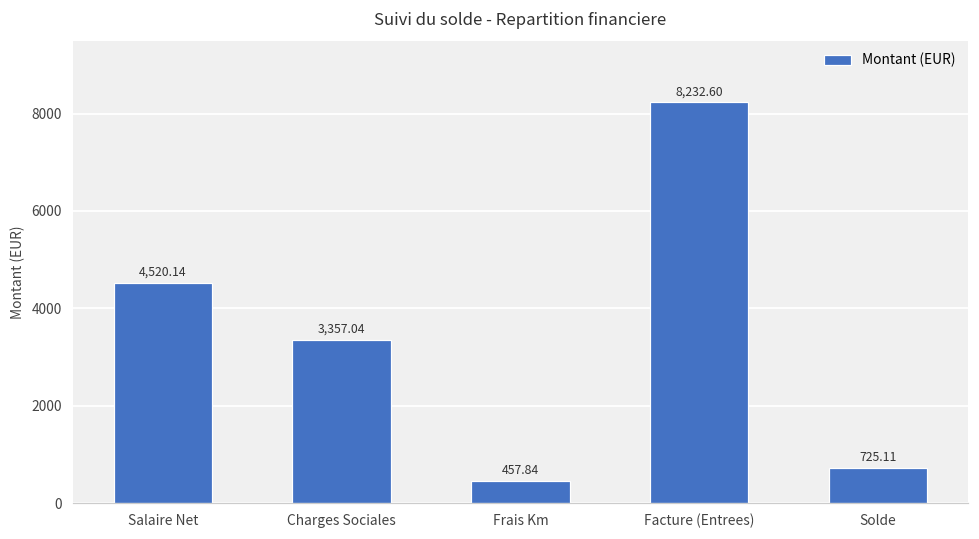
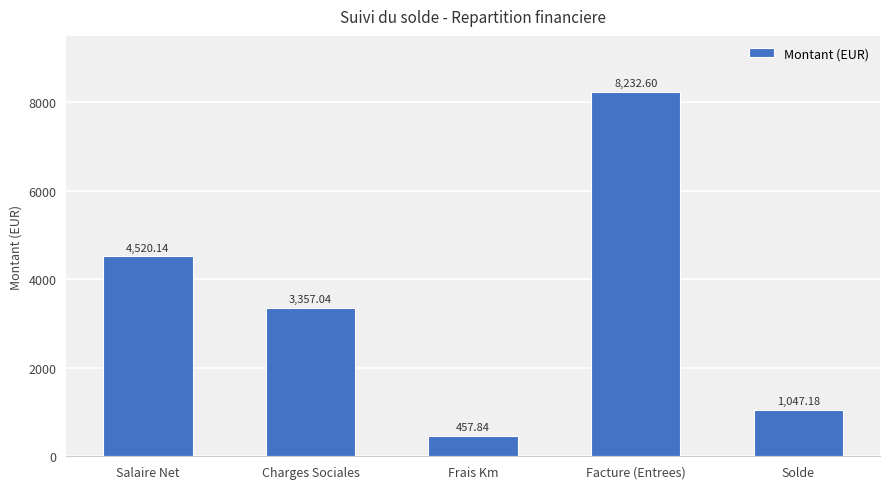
Solde: 725.11 -> 1,047.18
